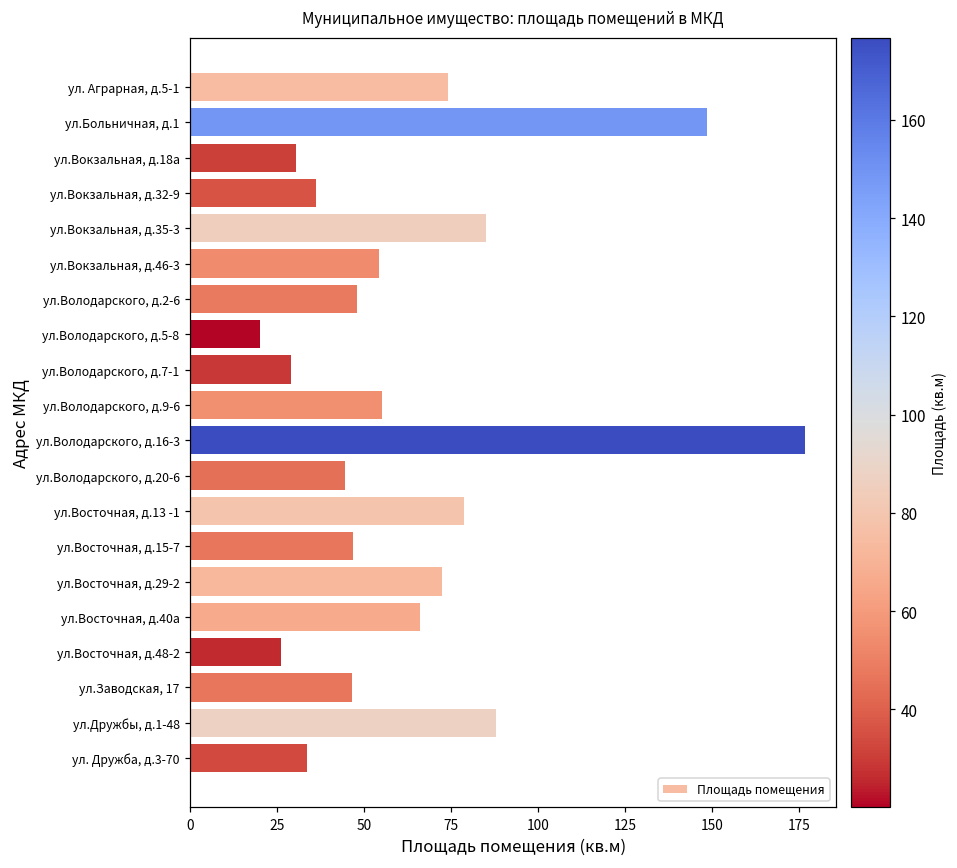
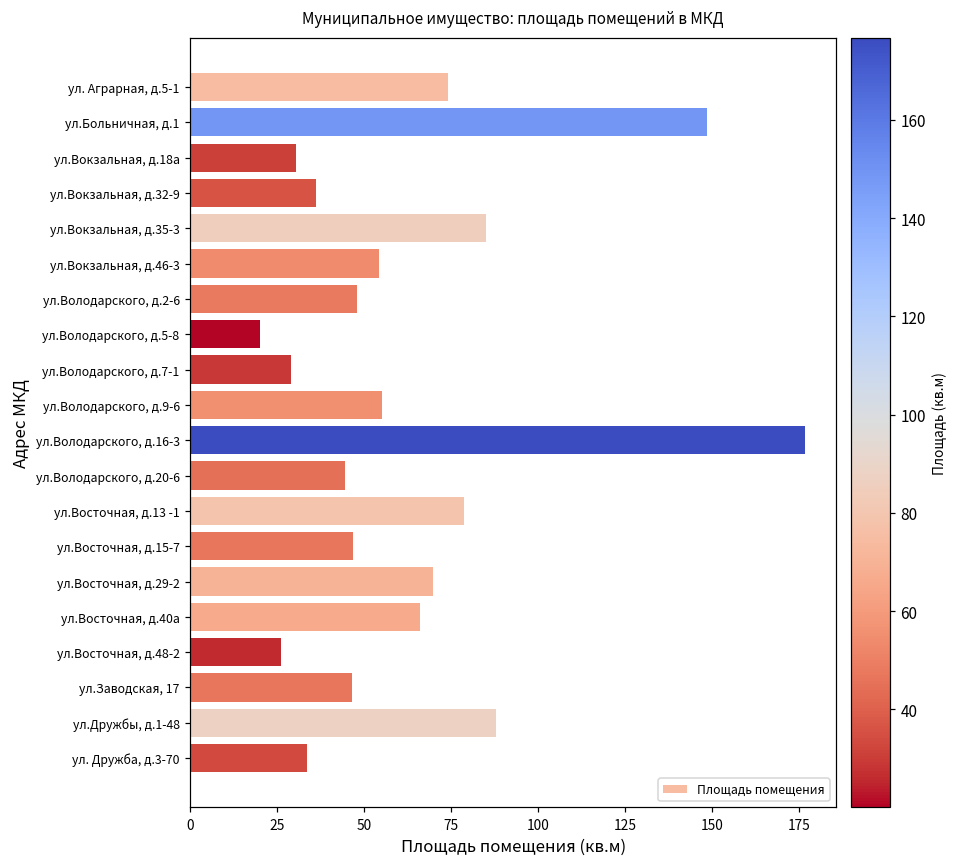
ул.Восточная, д.29-2: 72 -> 70
